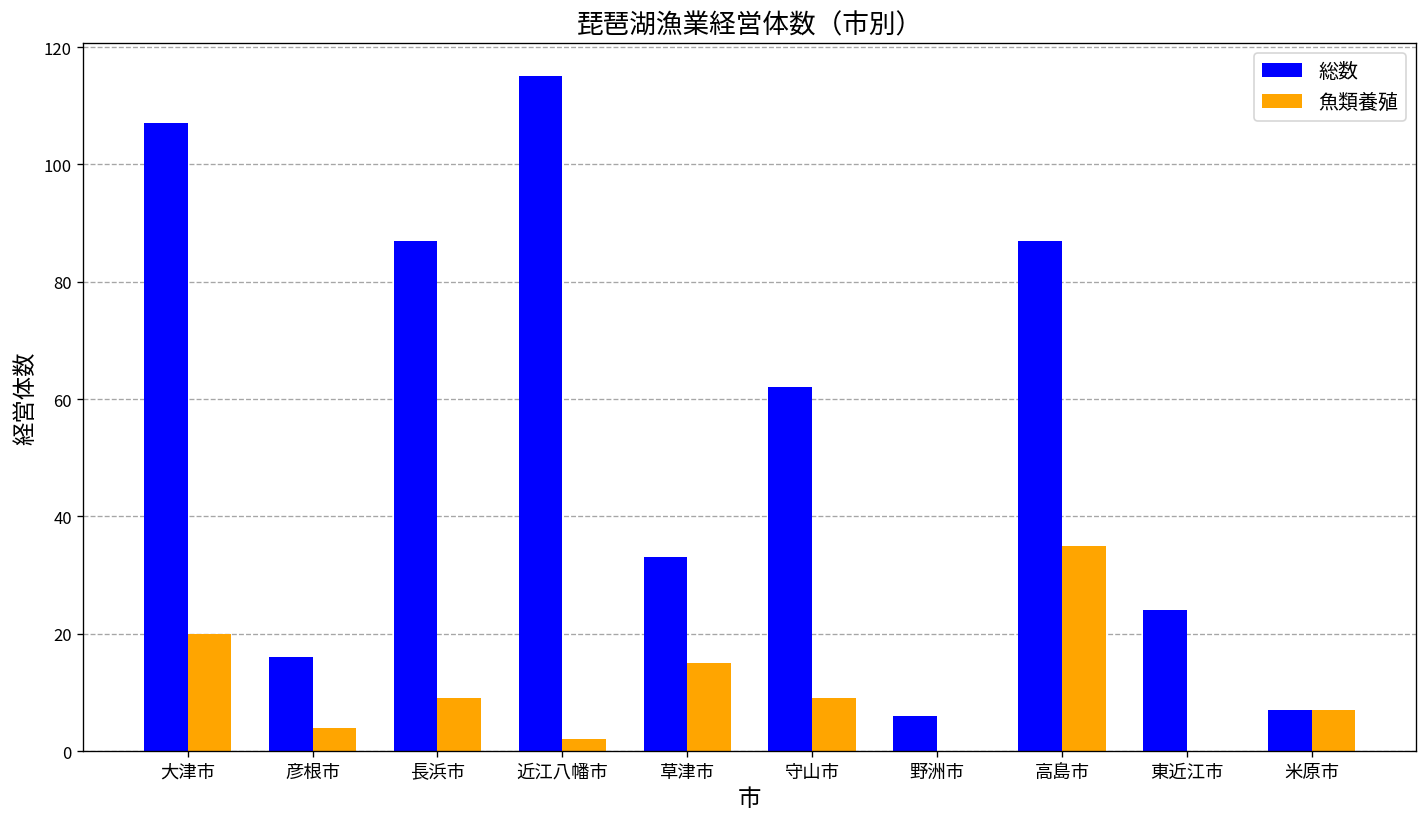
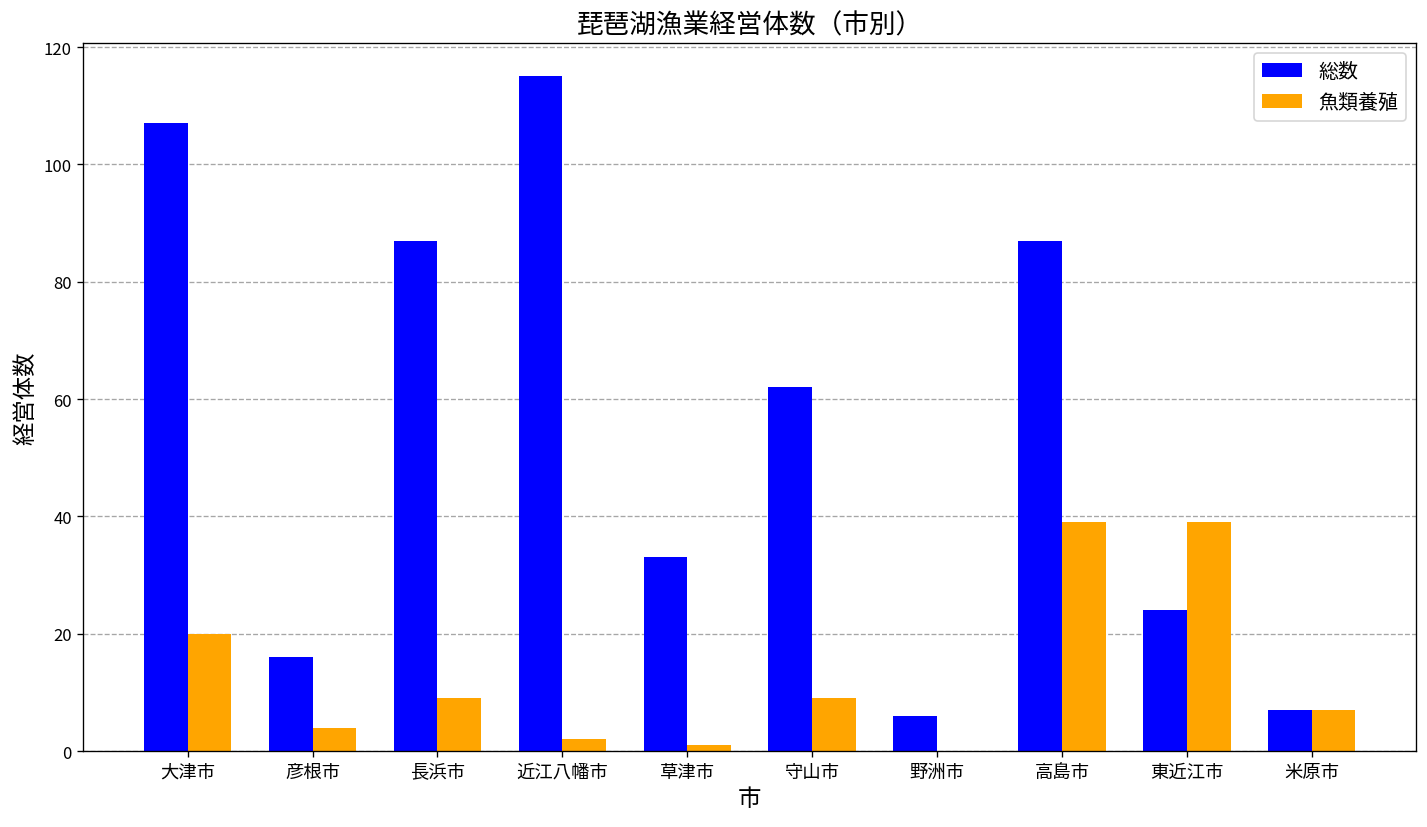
魚類養殖, 草津市: 15 -> 1
魚類養殖, 高島市: 35 -> 39
魚類養殖, 東近江市: 0 -> 39
